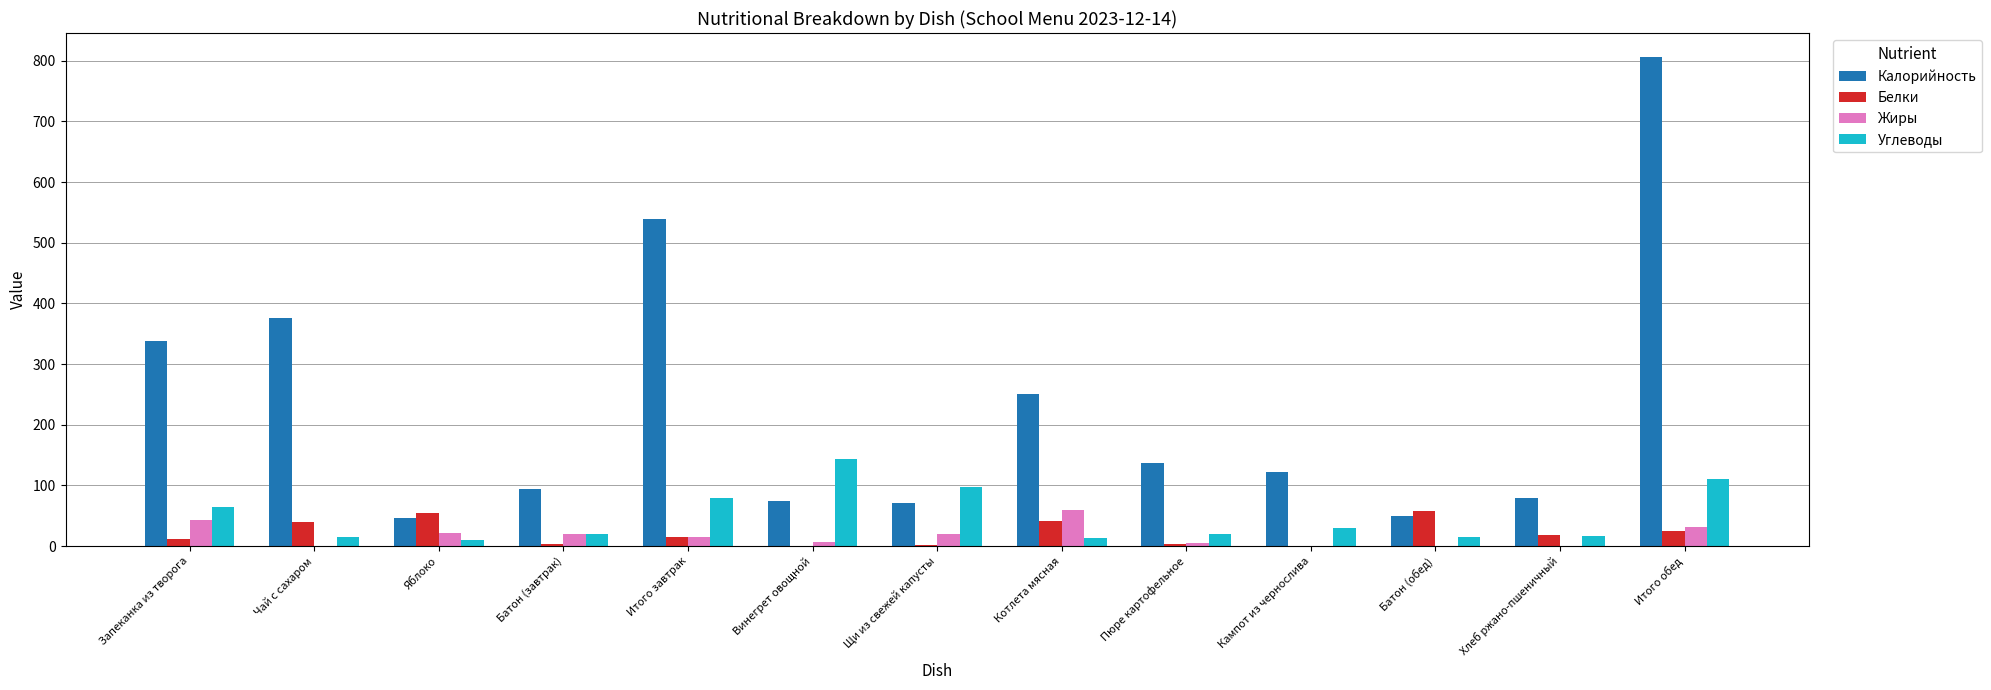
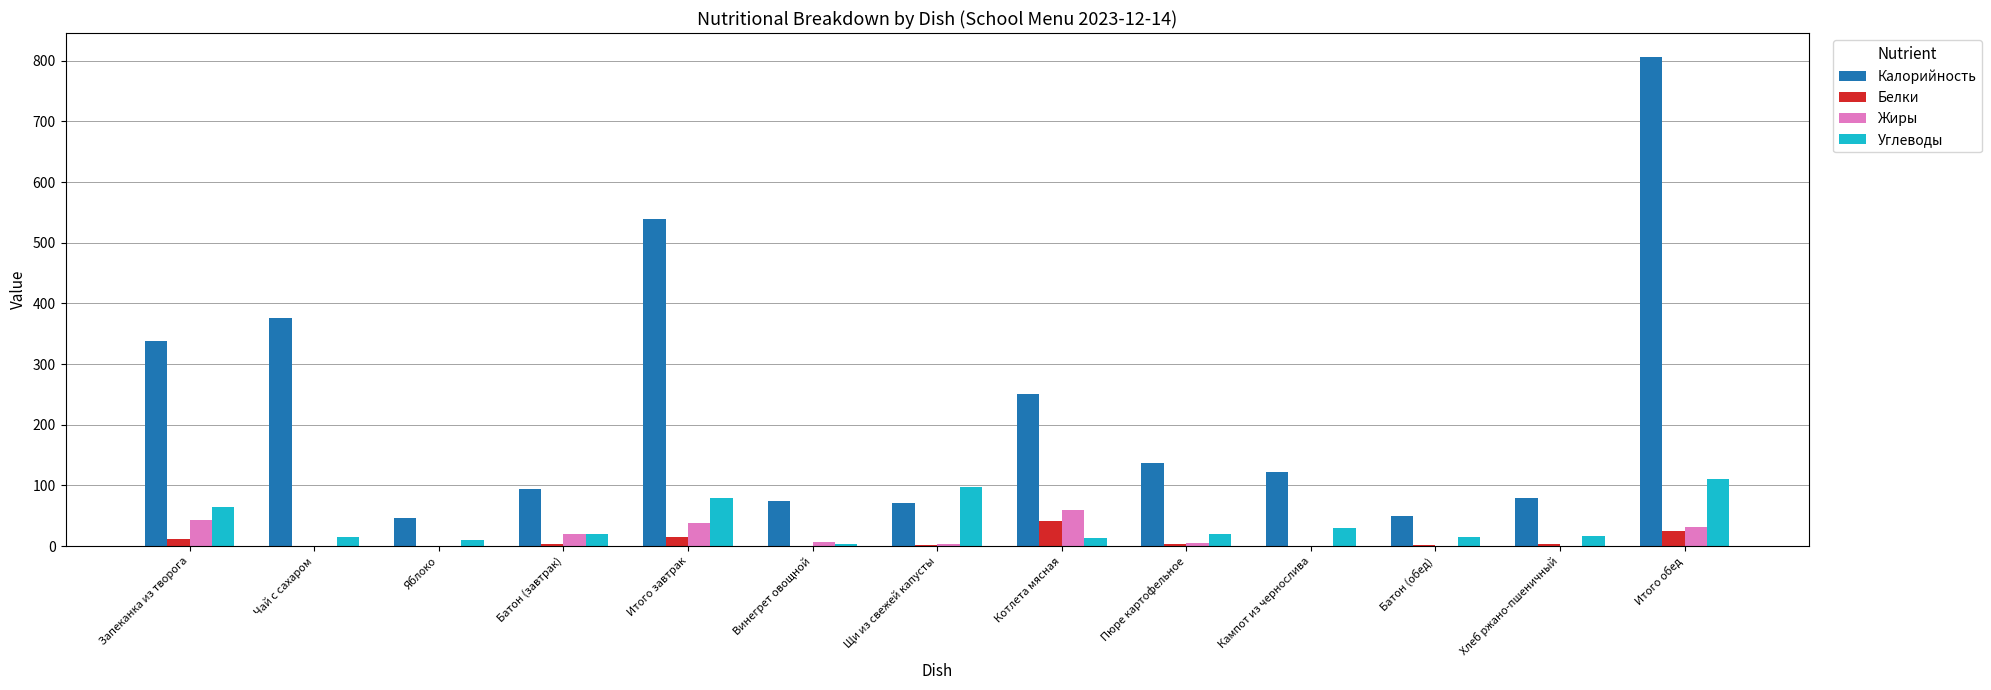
Белки, Чай с сахаром: 40 -> 0
Белки, Яблоко: 60 -> 0
Жиры, Яблоко: 20 -> 0
Жиры, Итого завтрак: 10 -> 40
Углеводы, Винегрет овощной: 140 -> 0
Жиры, Щи из свежей капусты: 20 -> 0
Белки, Батон (обед): 60 -> 0
Белки, Хлеб ржано-пшеничный: 20 -> 0
